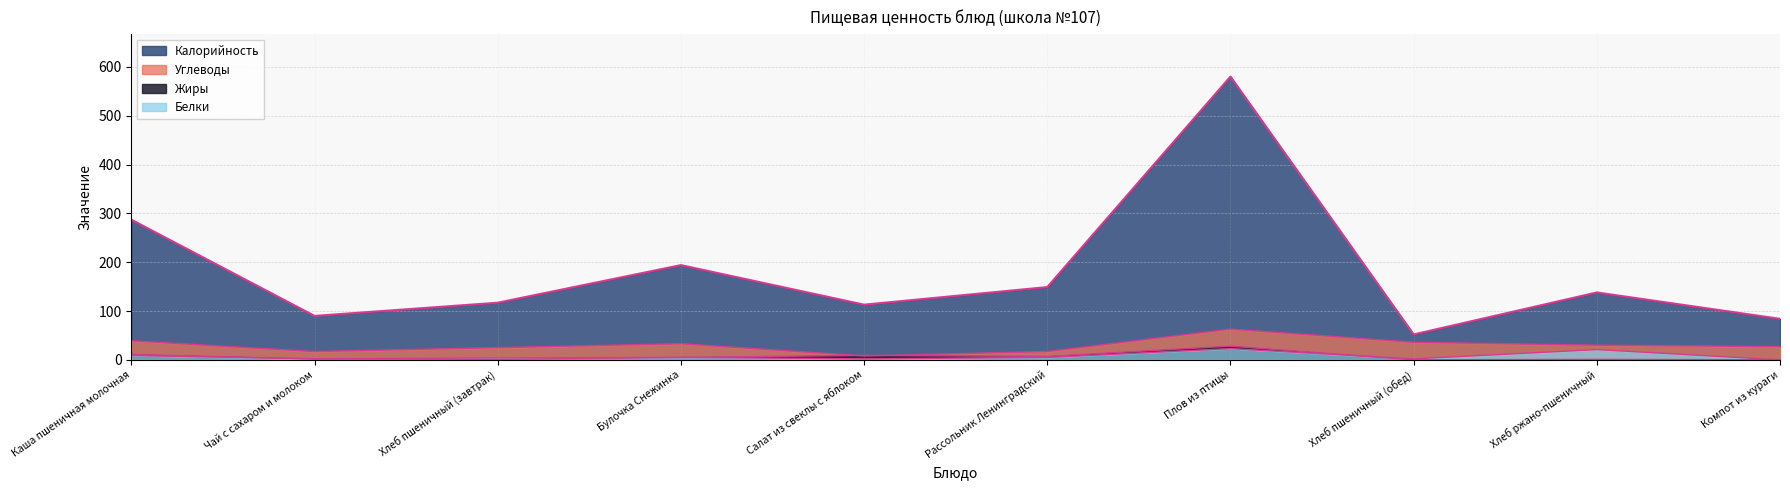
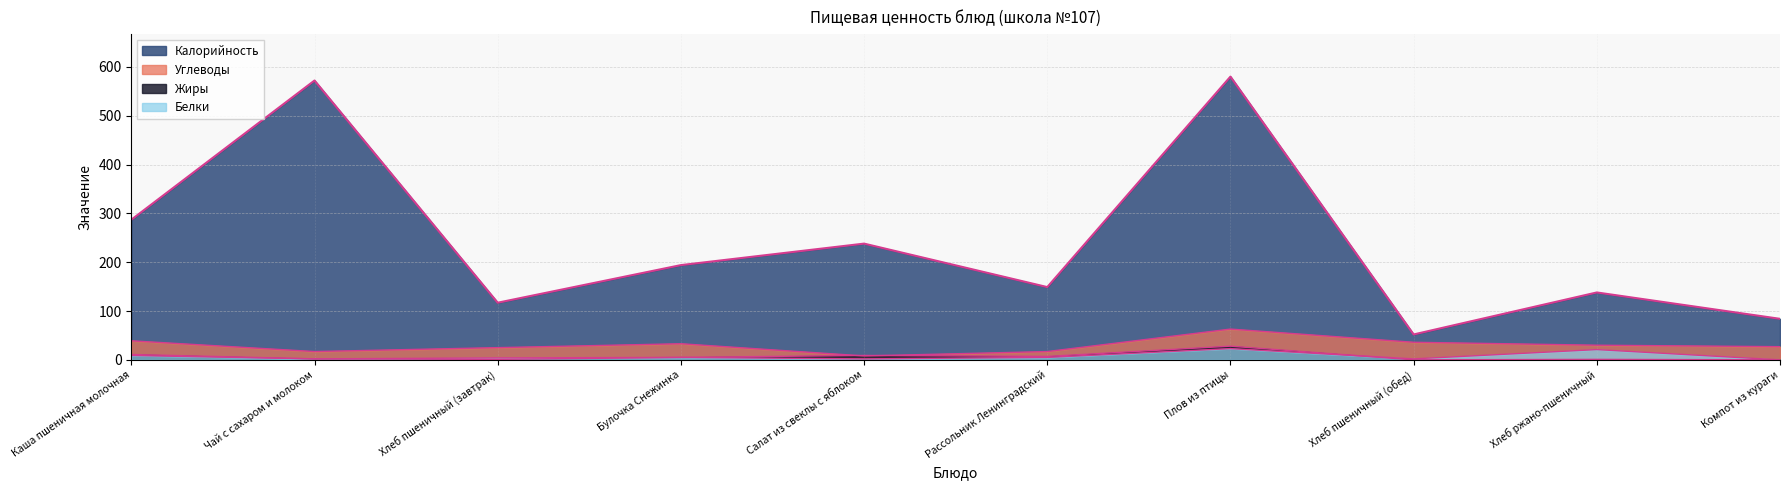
Калорийность, Чай с сахаром и молоком: 90 -> 570
Калорийность, Салат из свеклы с яблоком: 110 -> 240
